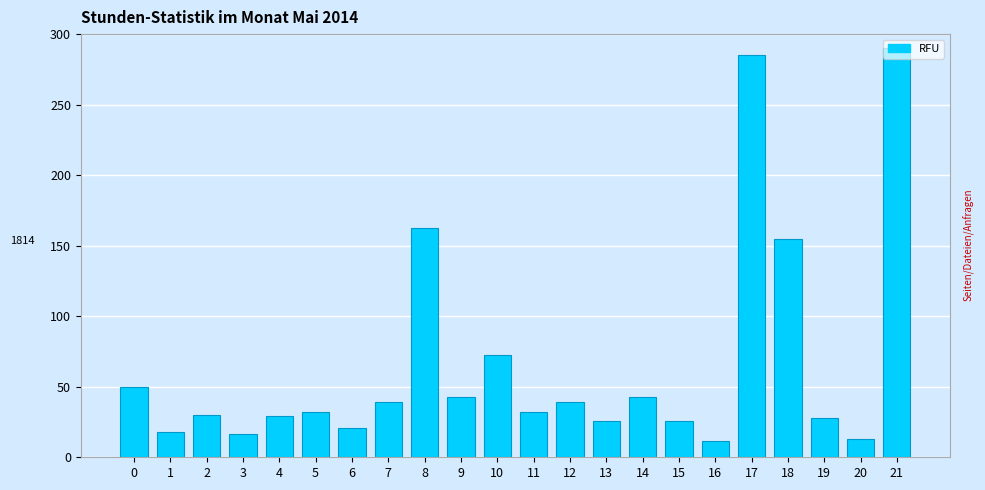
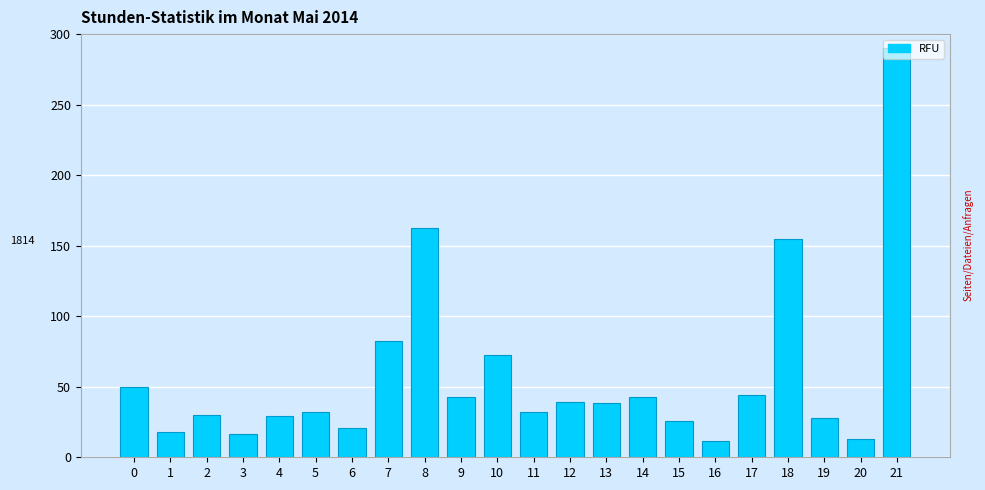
7: 39 -> 83
13: 26 -> 39
17: 286 -> 44
